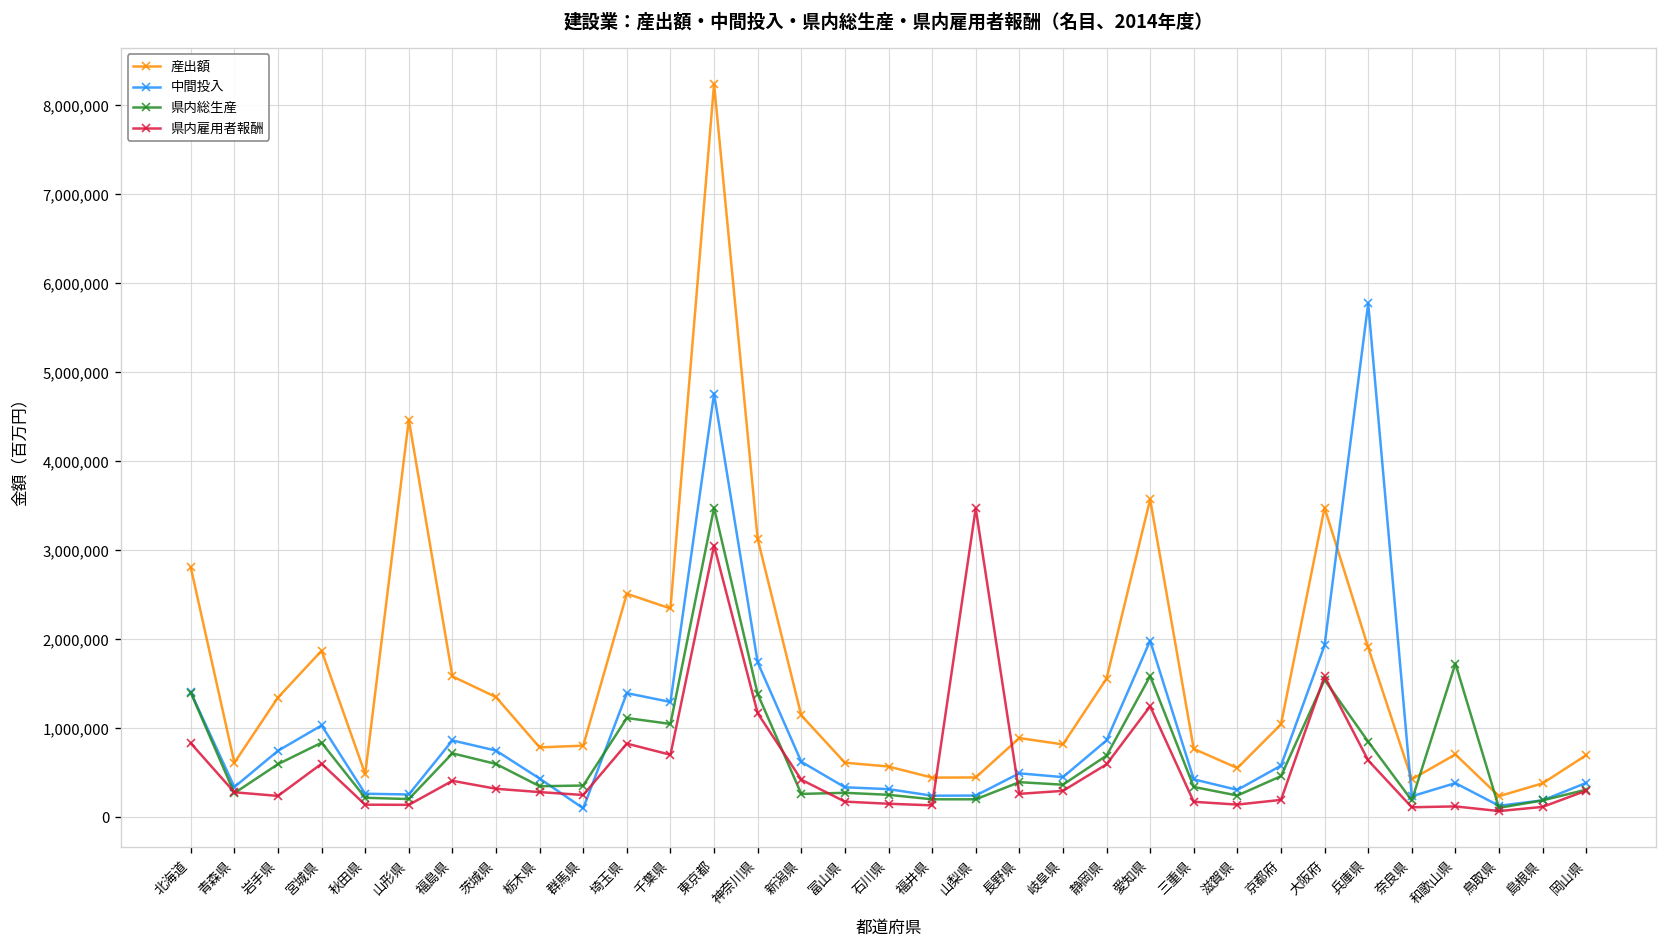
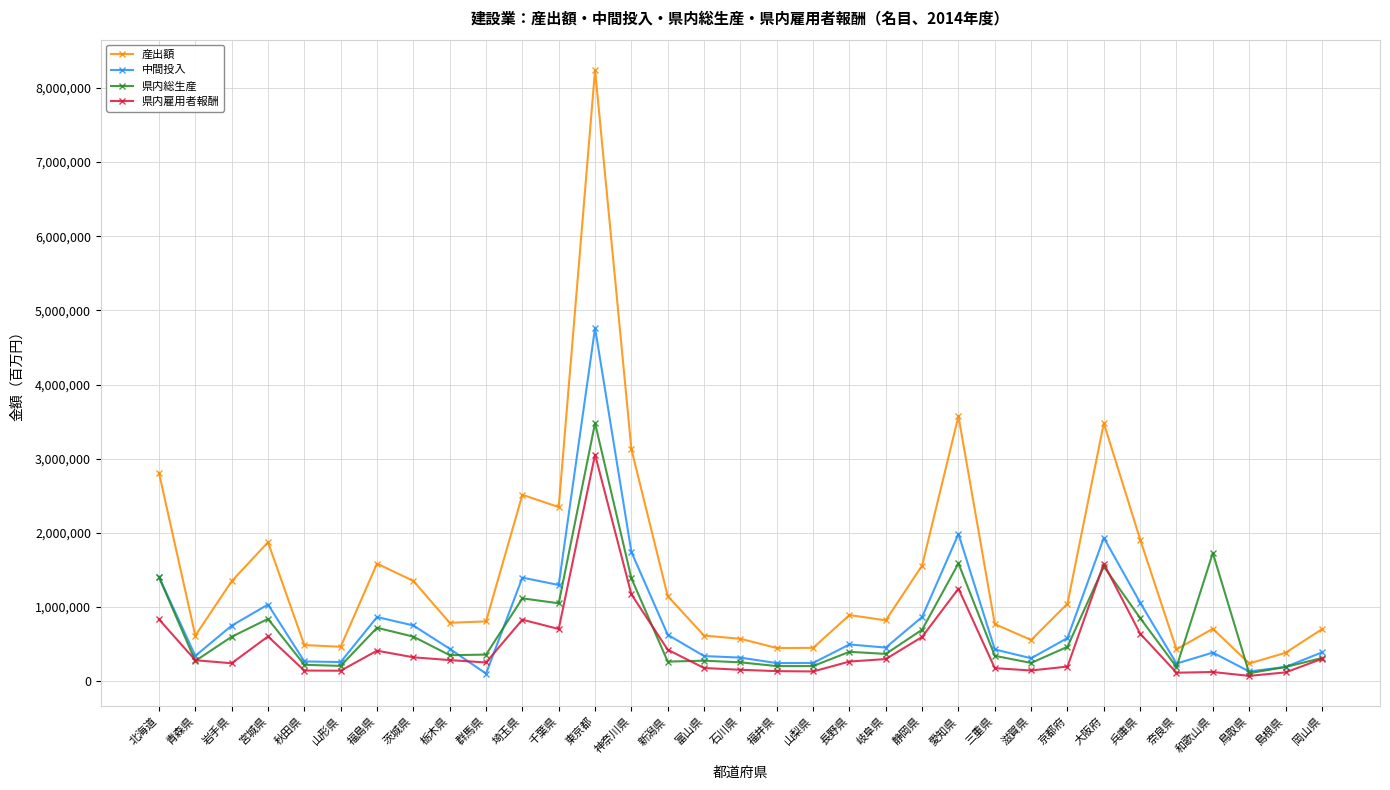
産出額, 山形県: 4,500,000 -> 500,000
県内雇用者報酬, 山梨県: 3,500,000 -> 100,000
中間投入, 兵庫県: 5,800,000 -> 1,100,000
